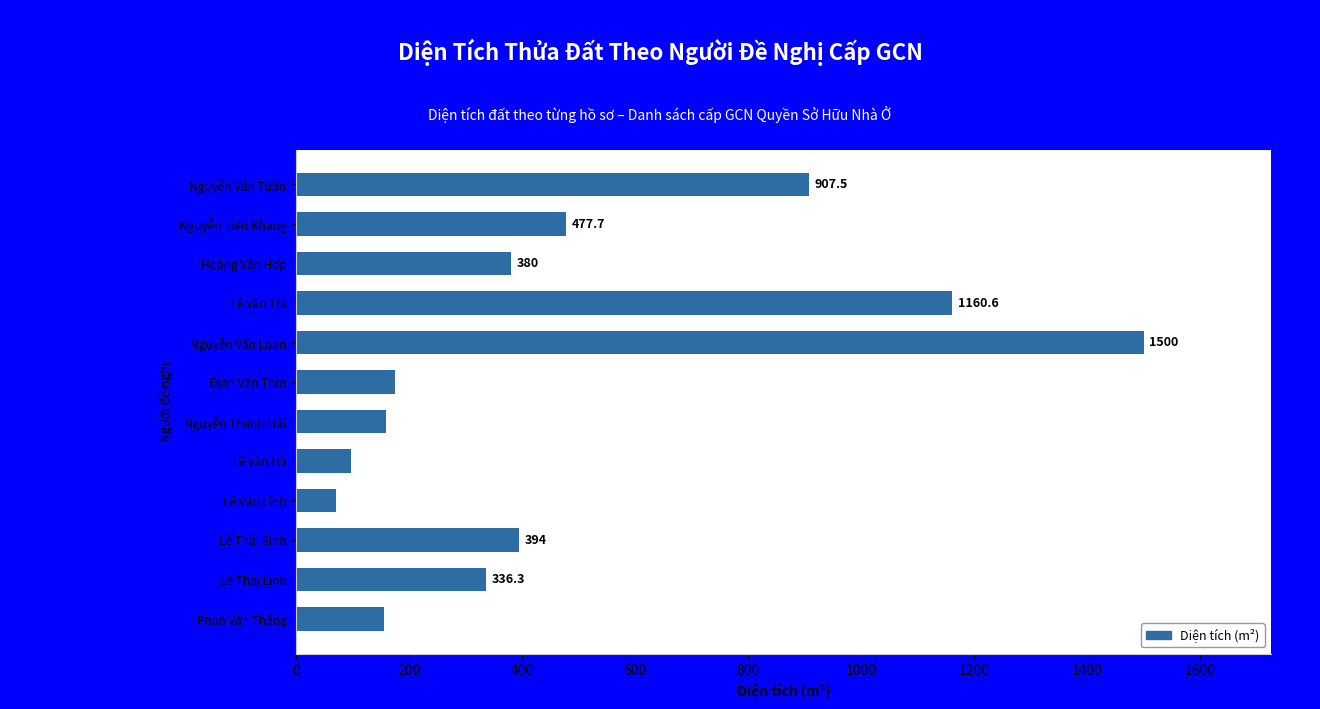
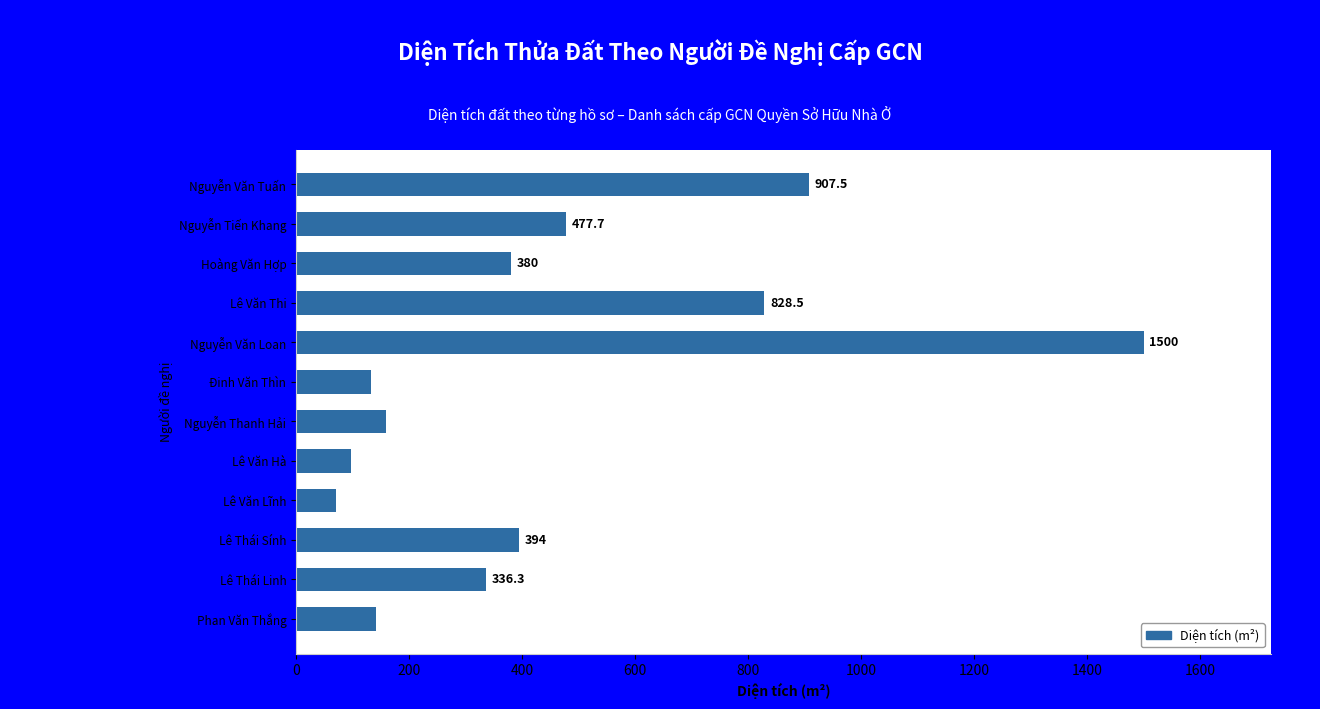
Lê Văn Thi: 1160.6 -> 828.5
Đinh Văn Thìn: 170 -> 130
Phan Văn Thắng: 160 -> 140
